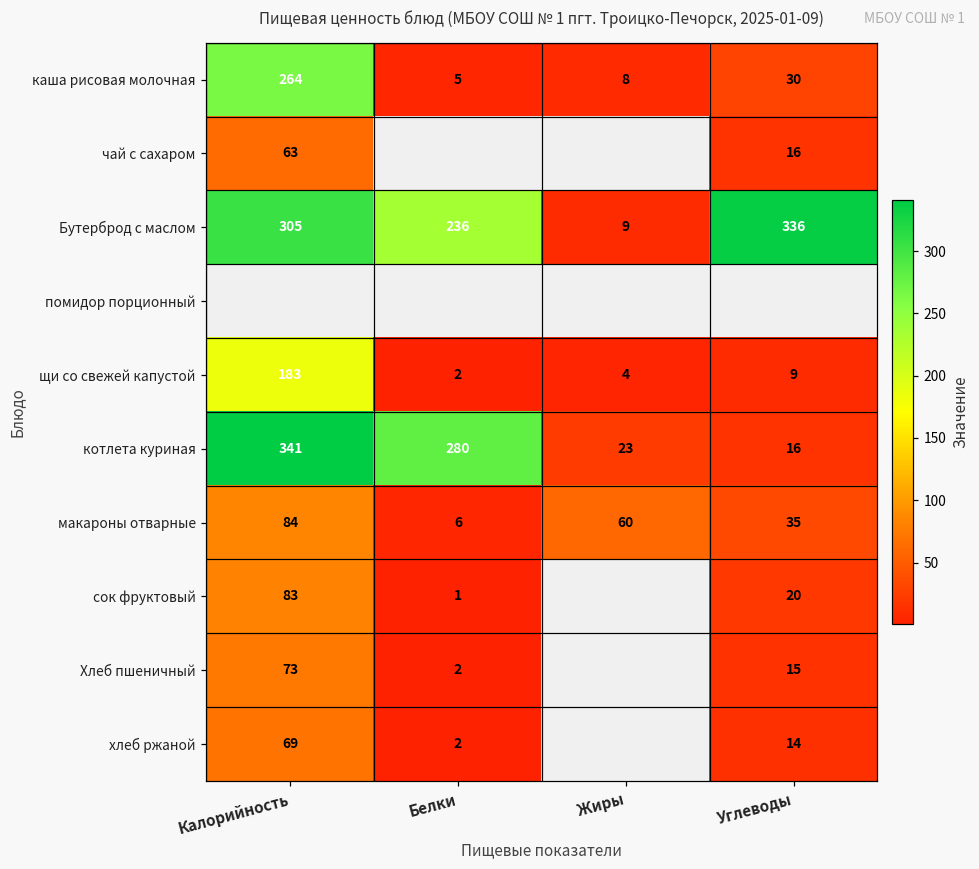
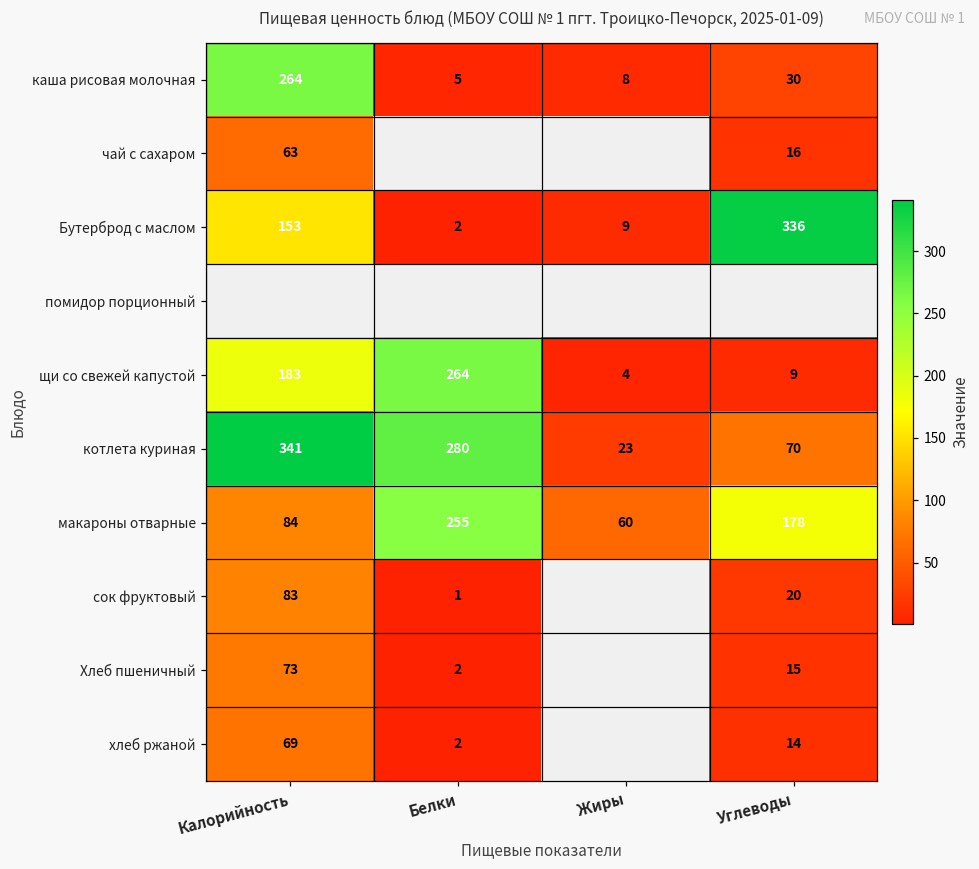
Бутерброд с маслом, Калорийность: 305 -> 153
Бутерброд с маслом, Белки: 236 -> 2
щи со свежей капустой, Белки: 2 -> 264
котлета куриная, Углеводы: 16 -> 70
макароны отварные, Белки: 6 -> 255
макароны отварные, Углеводы: 35 -> 178
